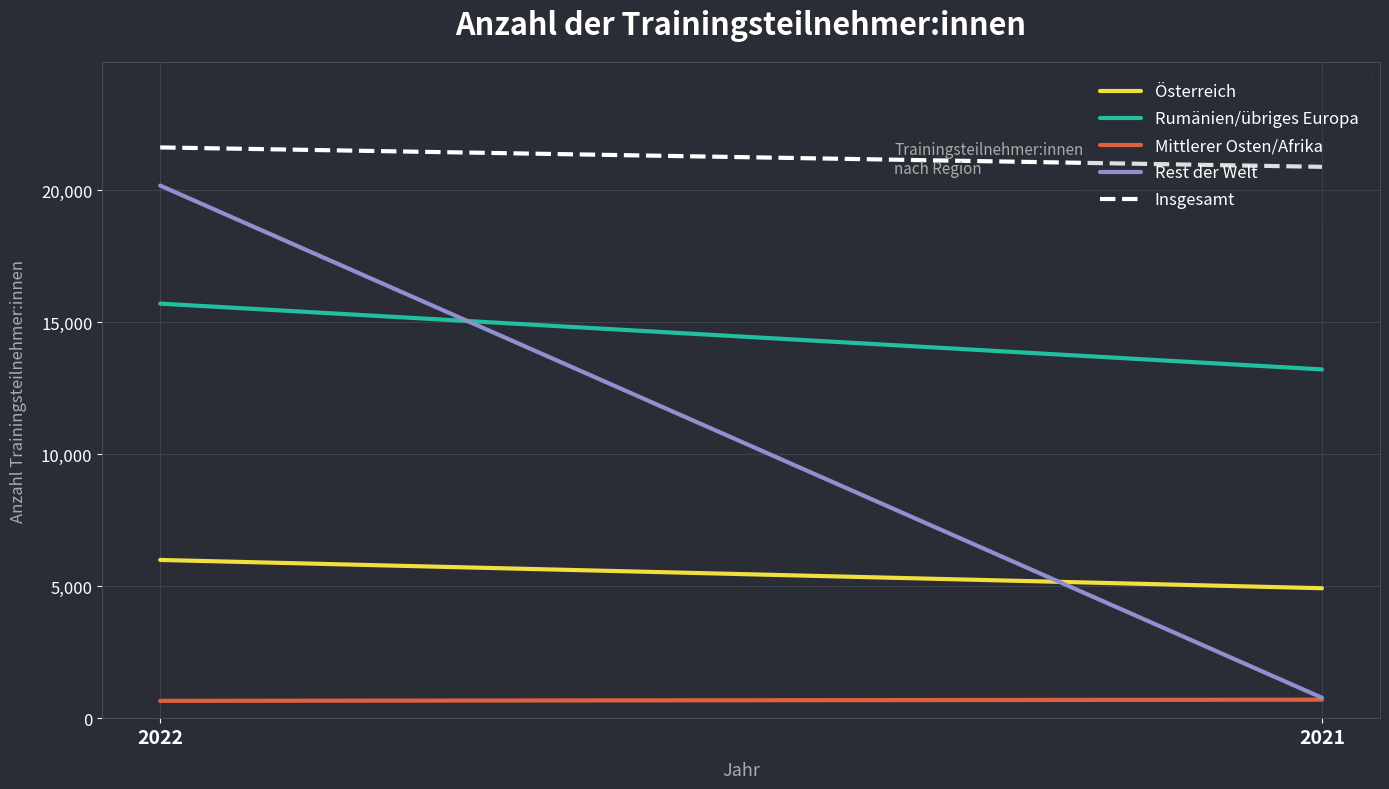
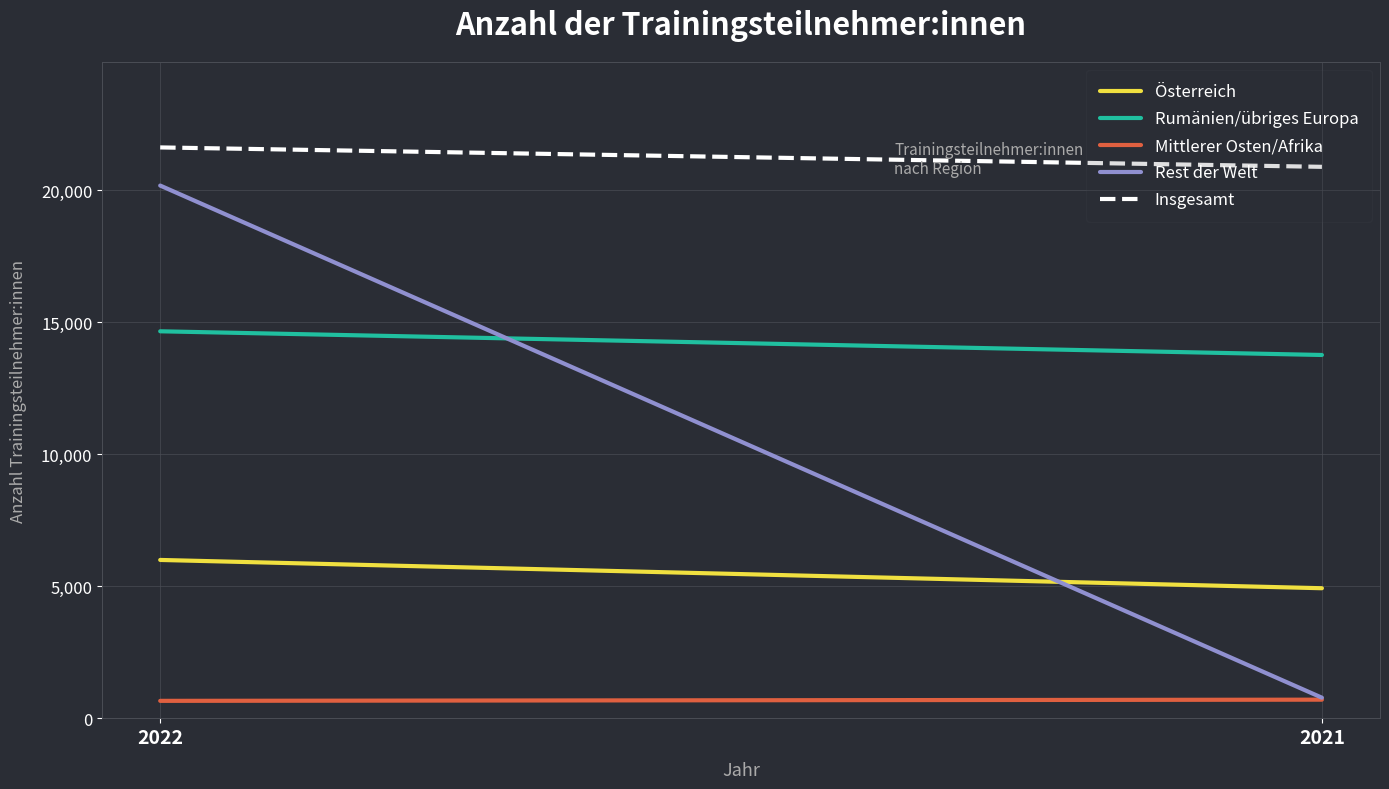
Rumänien/übriges Europa, 2022: 15,700 -> 14,700
Rumänien/übriges Europa, 2021: 13,200 -> 13,800
